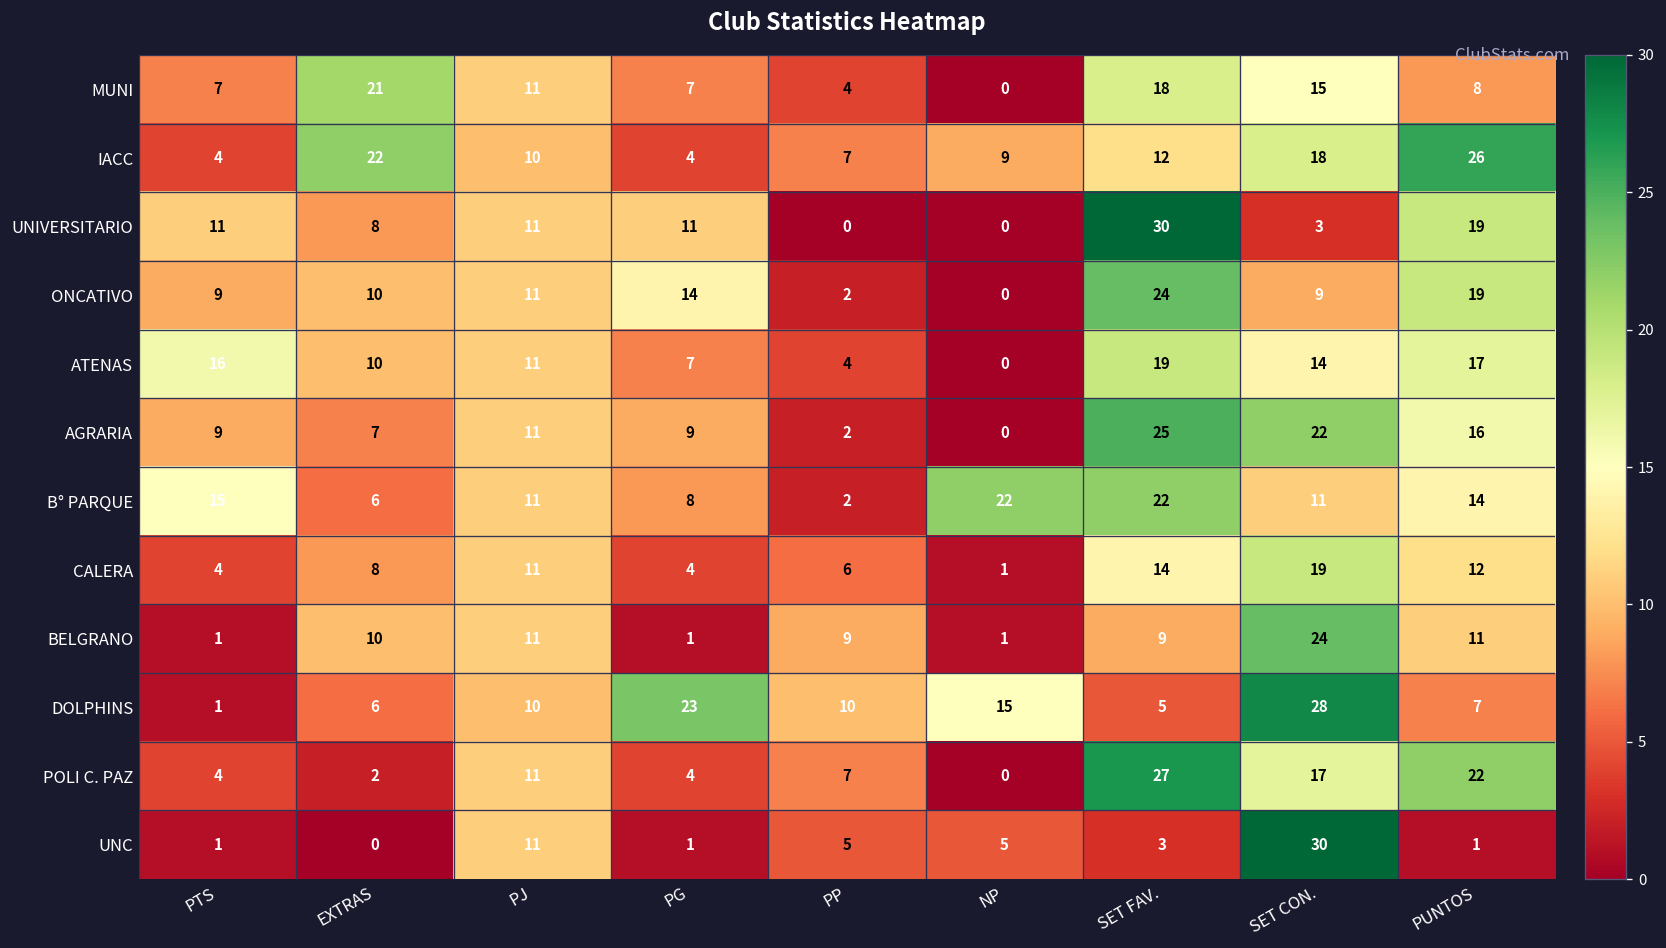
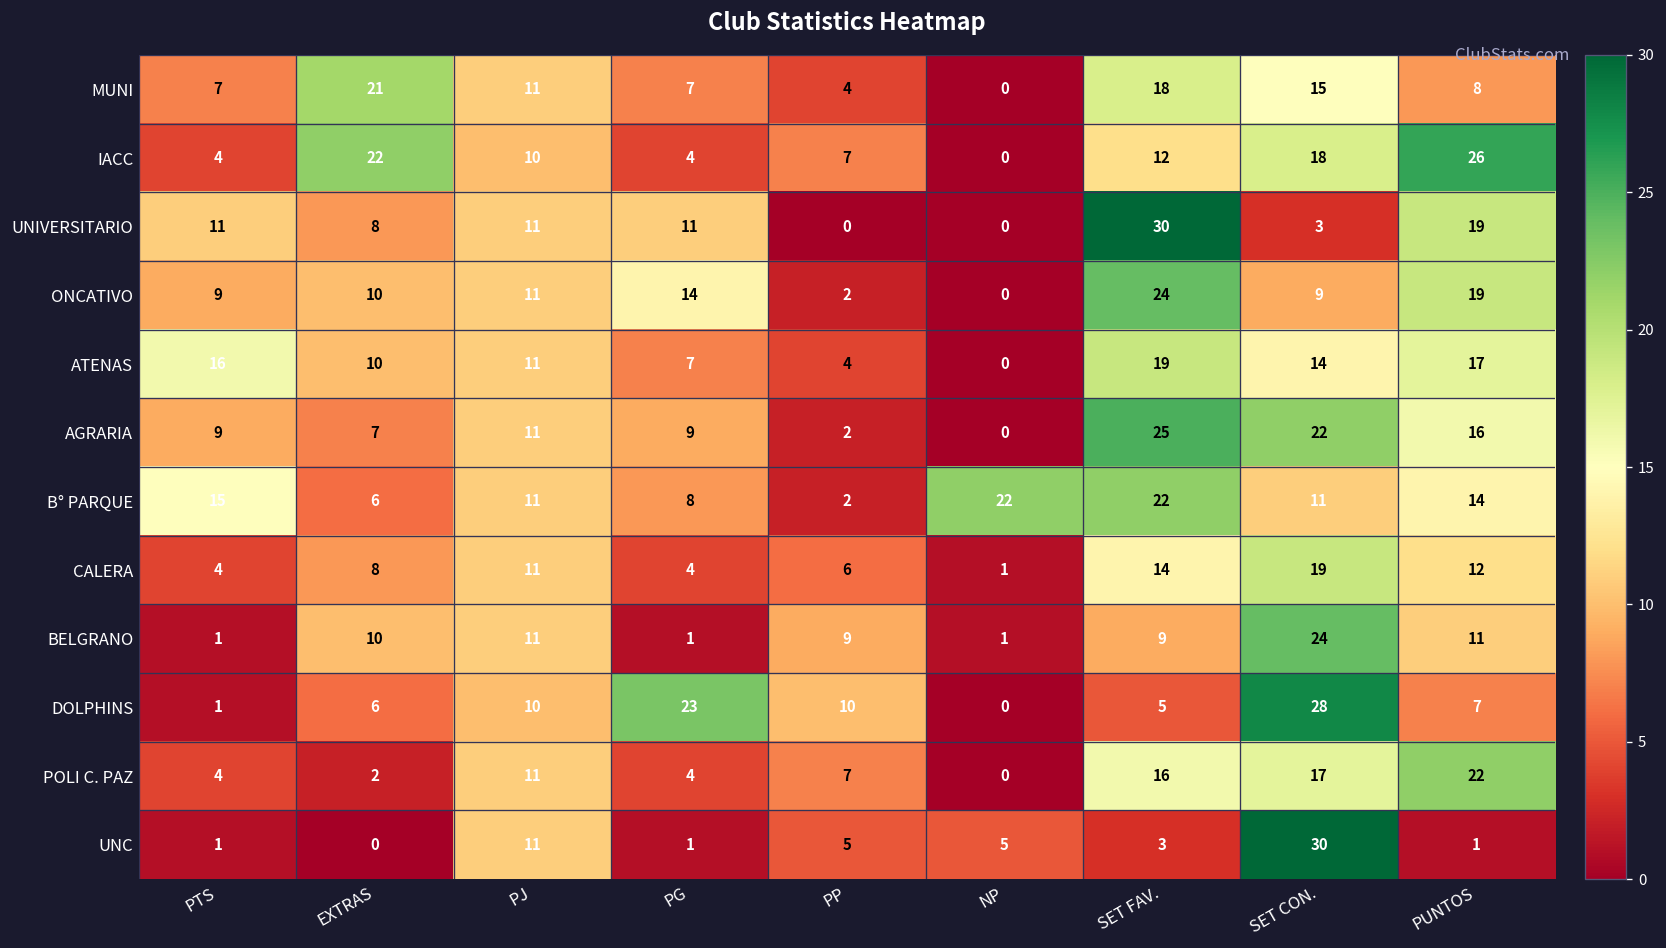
IACC, NP: 9 -> 0
DOLPHINS, NP: 15 -> 0
POLI C. PAZ, SET FAV.: 27 -> 16
